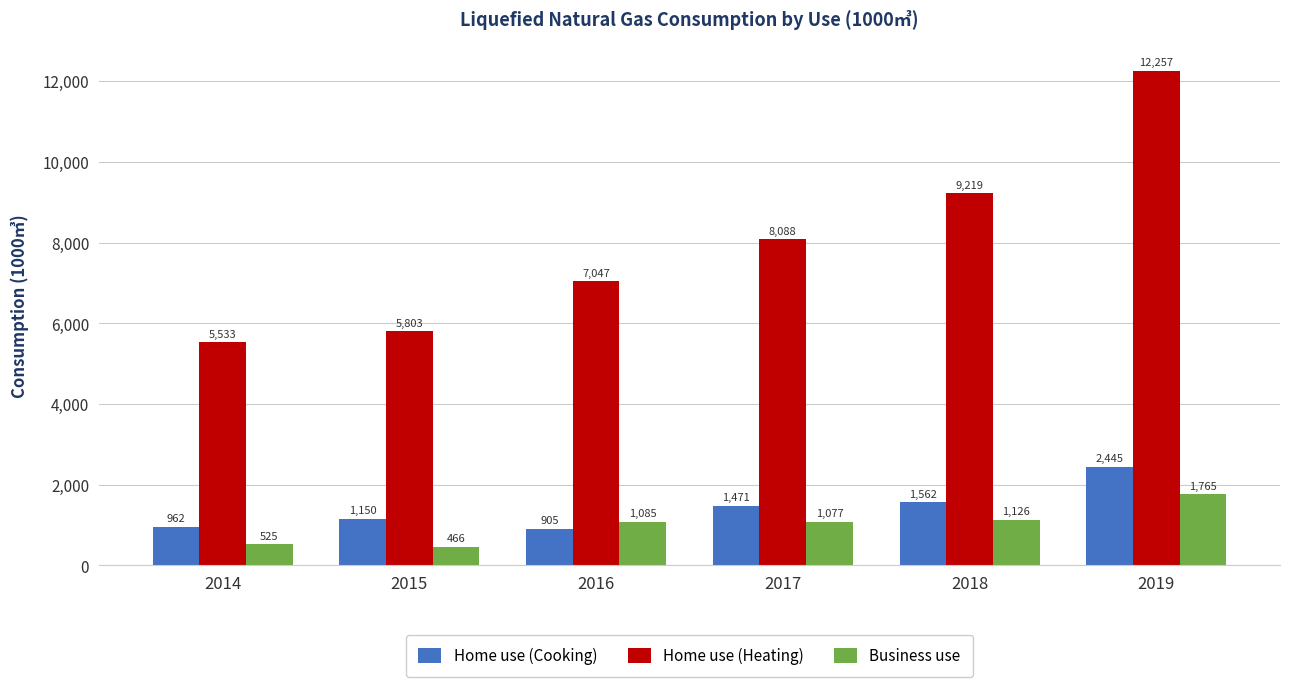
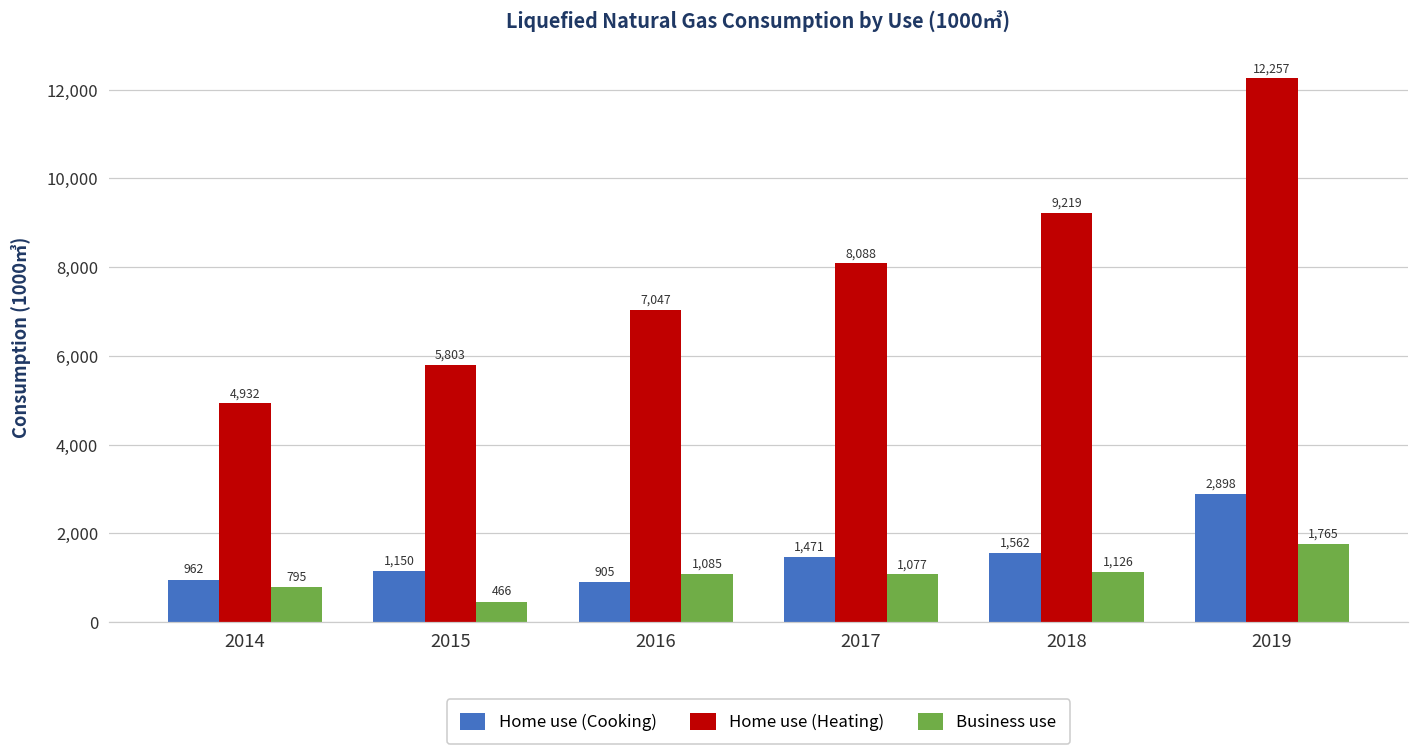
Home use (Heating), 2014: 5,533 -> 4,932
Business use, 2014: 525 -> 795
Home use (Cooking), 2019: 2,445 -> 2,898
